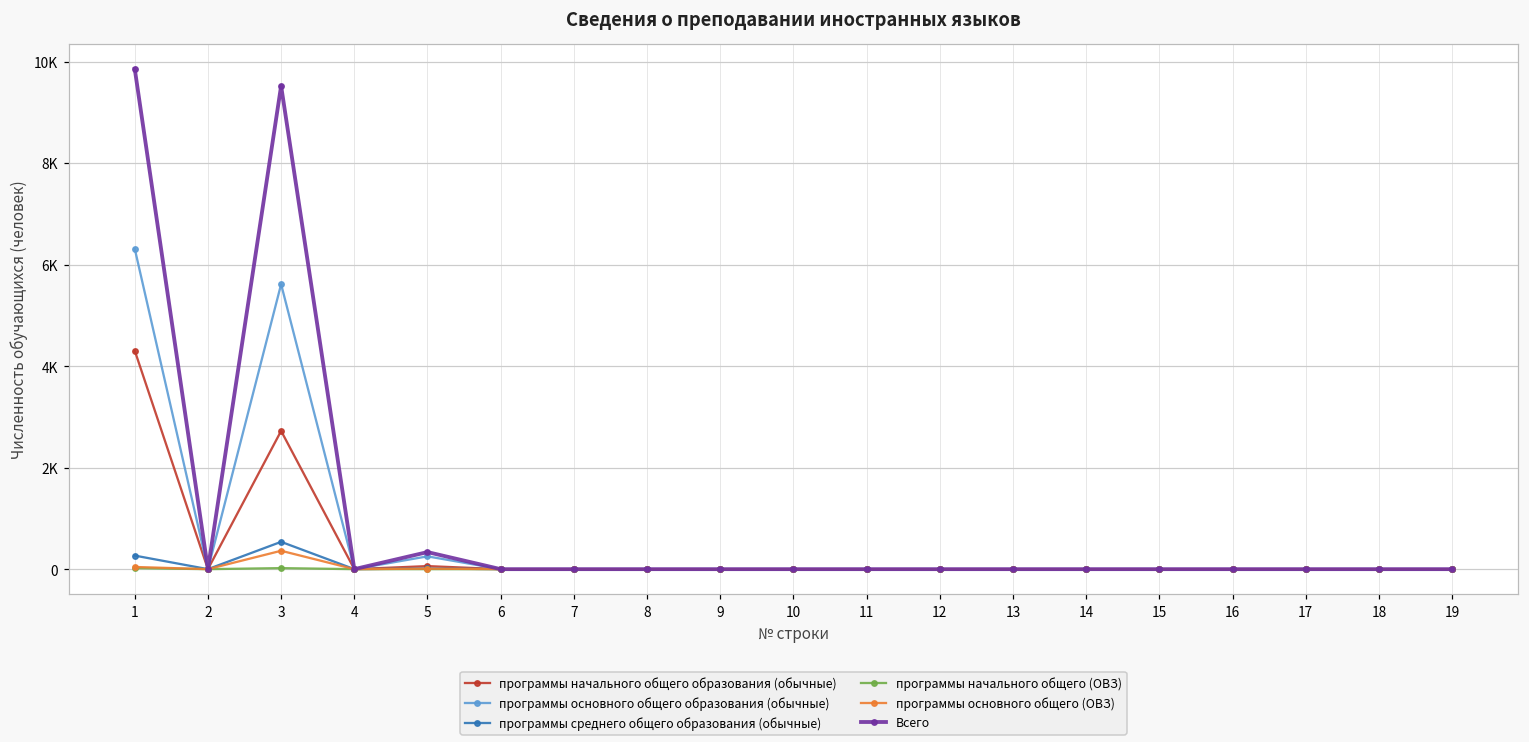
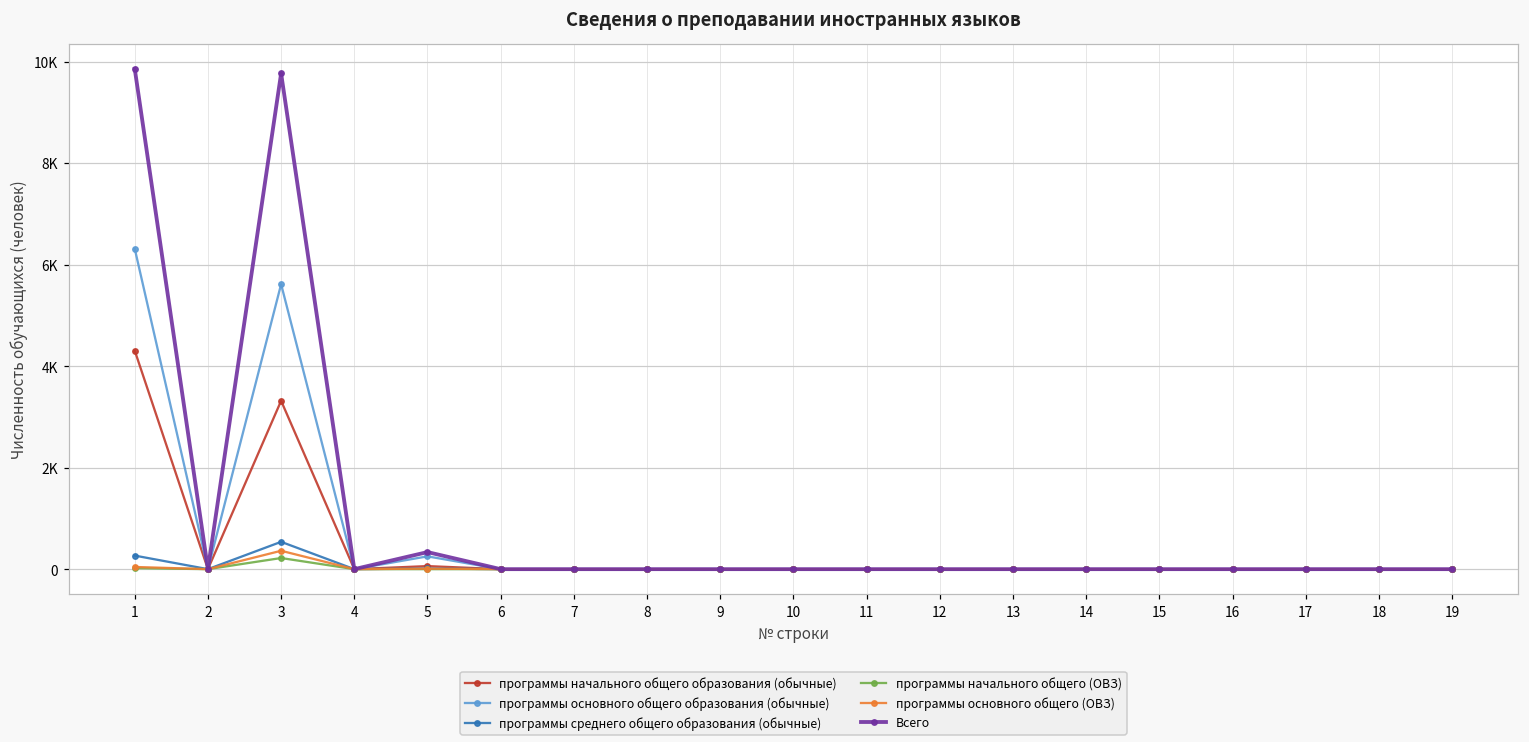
программы начального общего образования (обычные), 3: 2700 -> 3300
программы начального общего (ОВЗ), 3: 0 -> 200
Всего, 3: 9500 -> 9800
